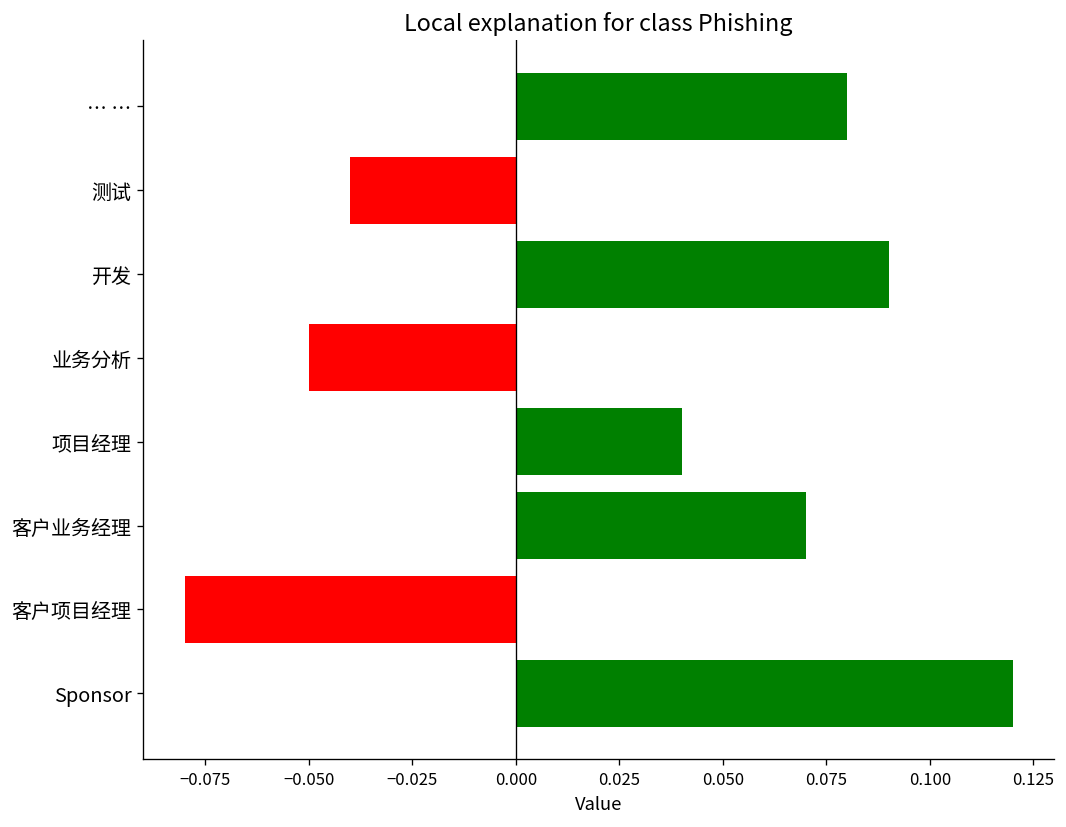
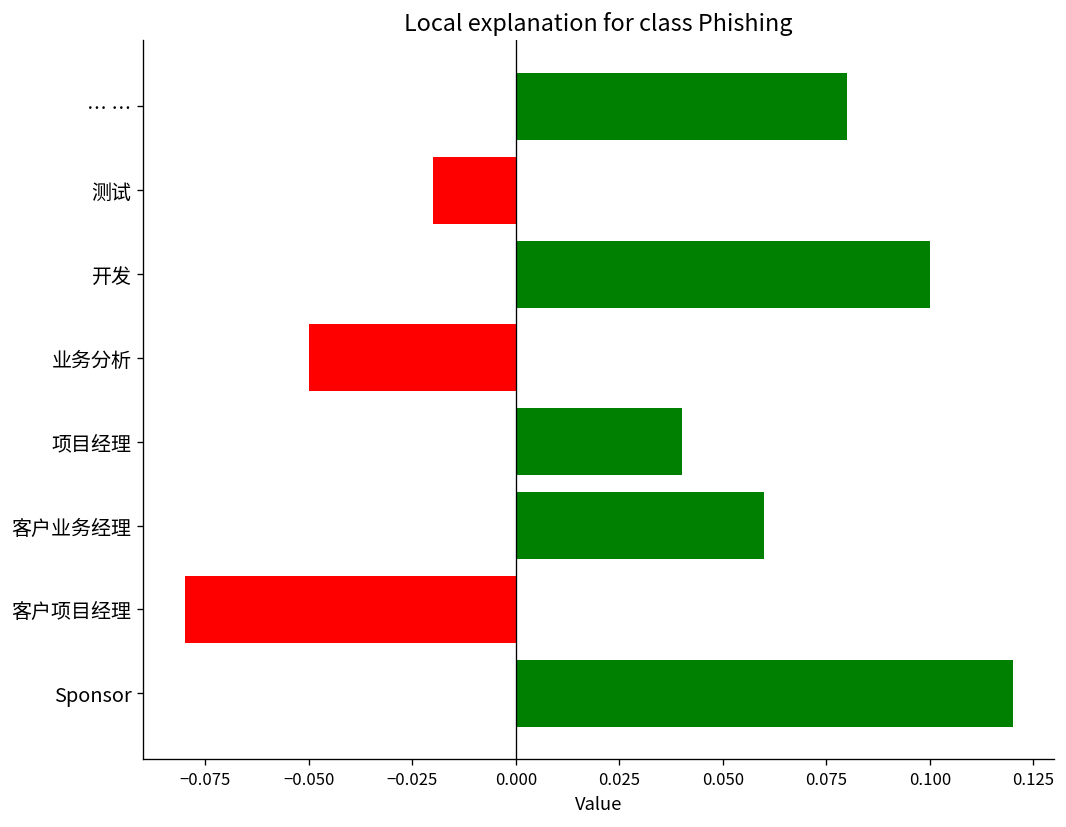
测试: -0.04 -> -0.02
开发: 0.09 -> 0.10
客户业务经理: 0.07 -> 0.06
